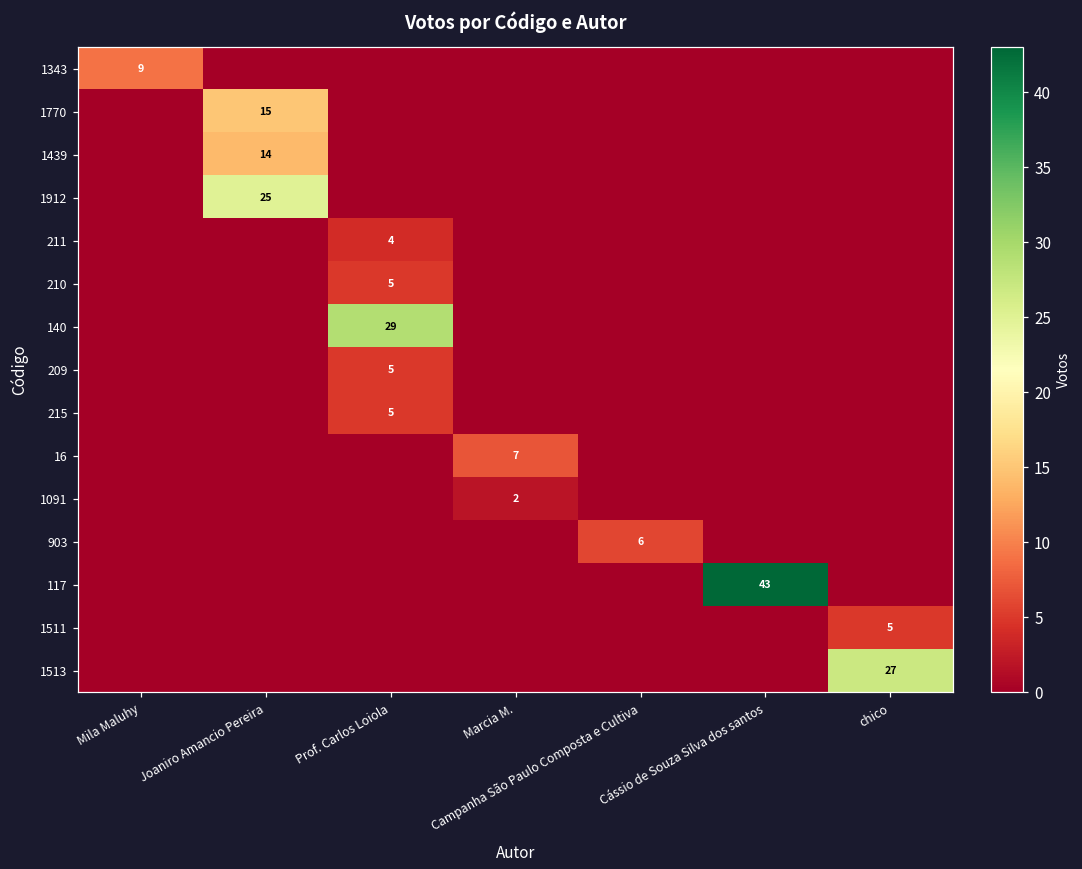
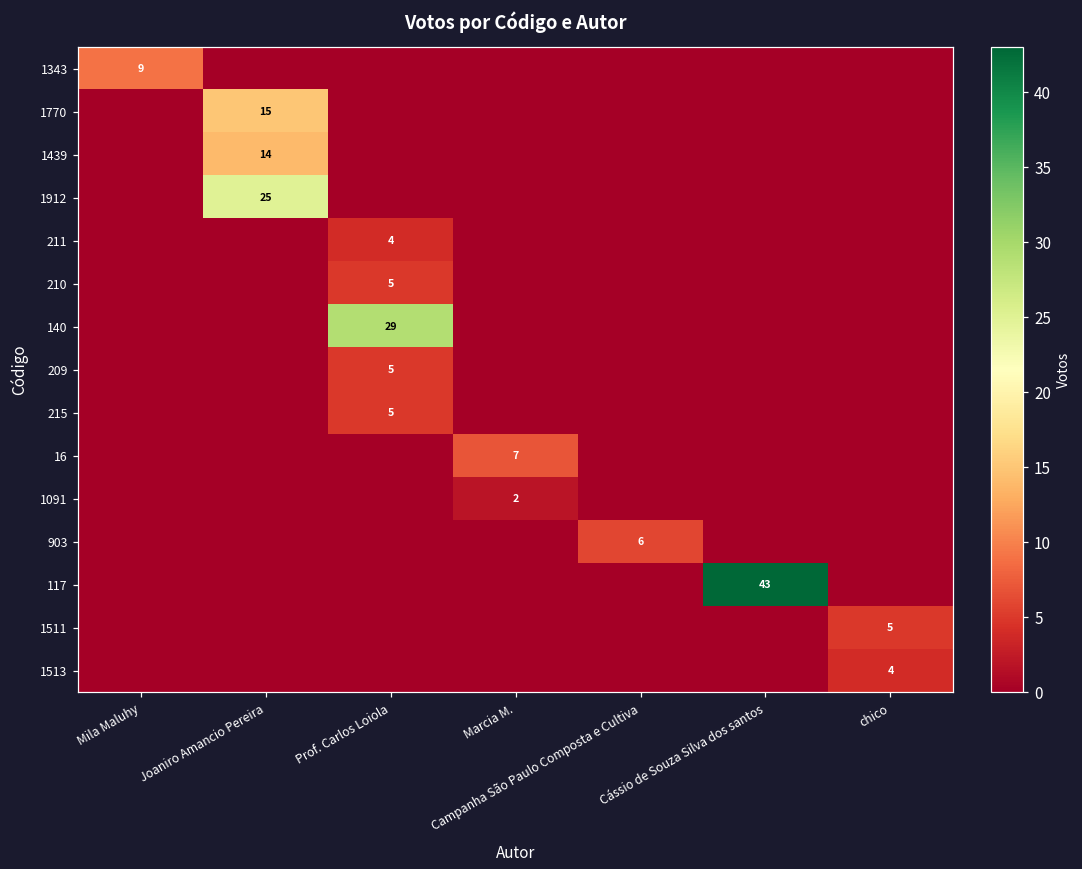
1513, chico: 27 -> 4
